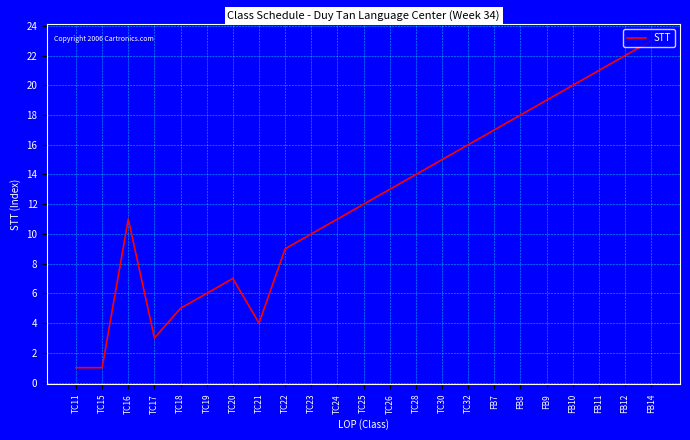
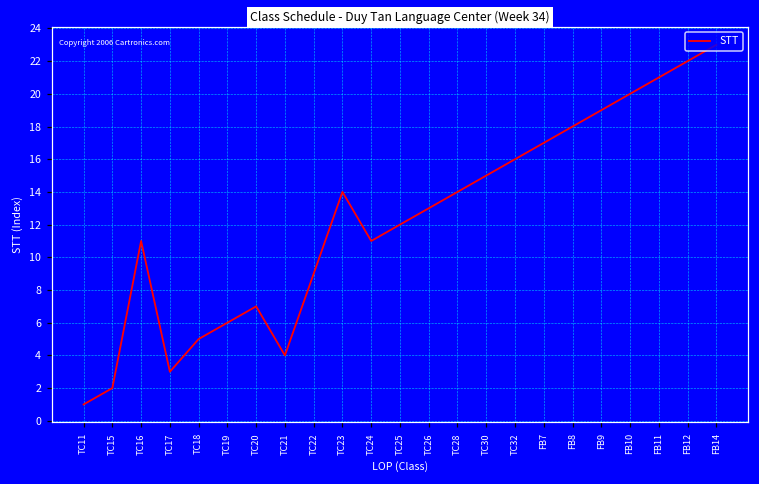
TC15: 1 -> 2
TC23: 10 -> 14
